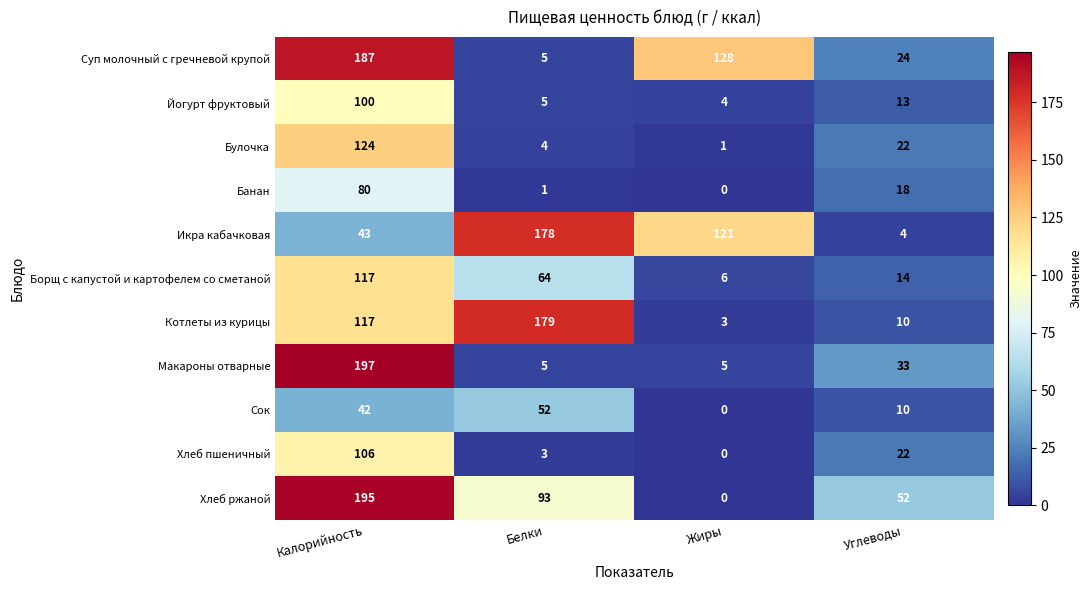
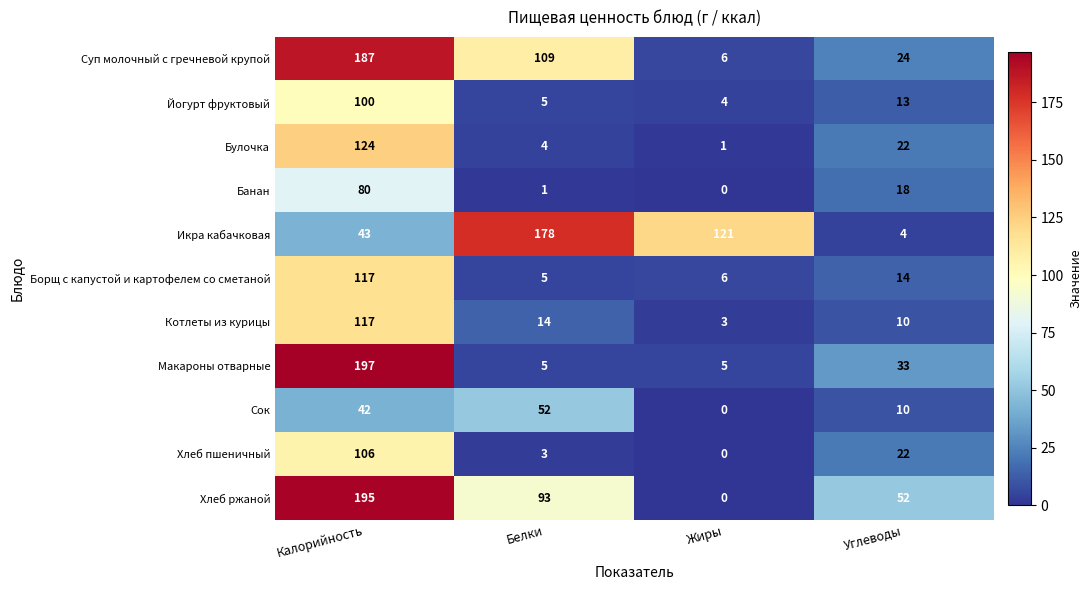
Суп молочный с гречневой крупой, Белки: 5 -> 109
Суп молочный с гречневой крупой, Жиры: 128 -> 6
Борщ с капустой и картофелем со сметаной, Белки: 64 -> 5
Котлеты из курицы, Белки: 179 -> 14
